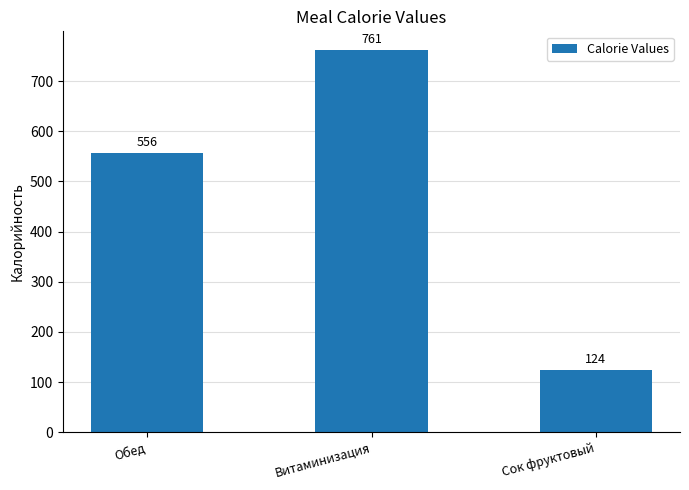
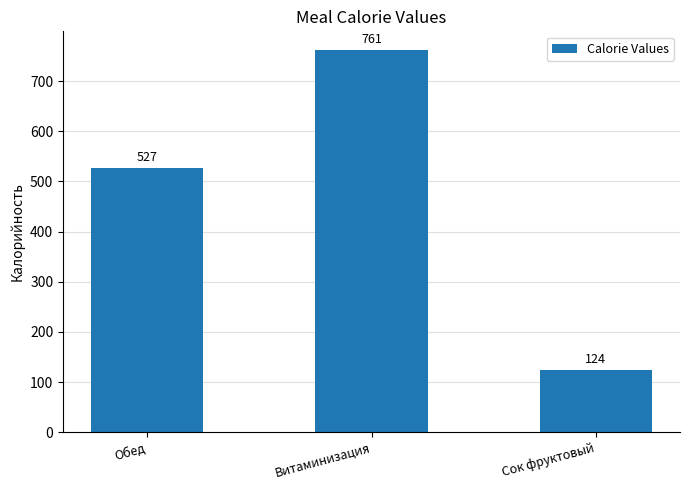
Обед: 556 -> 527
